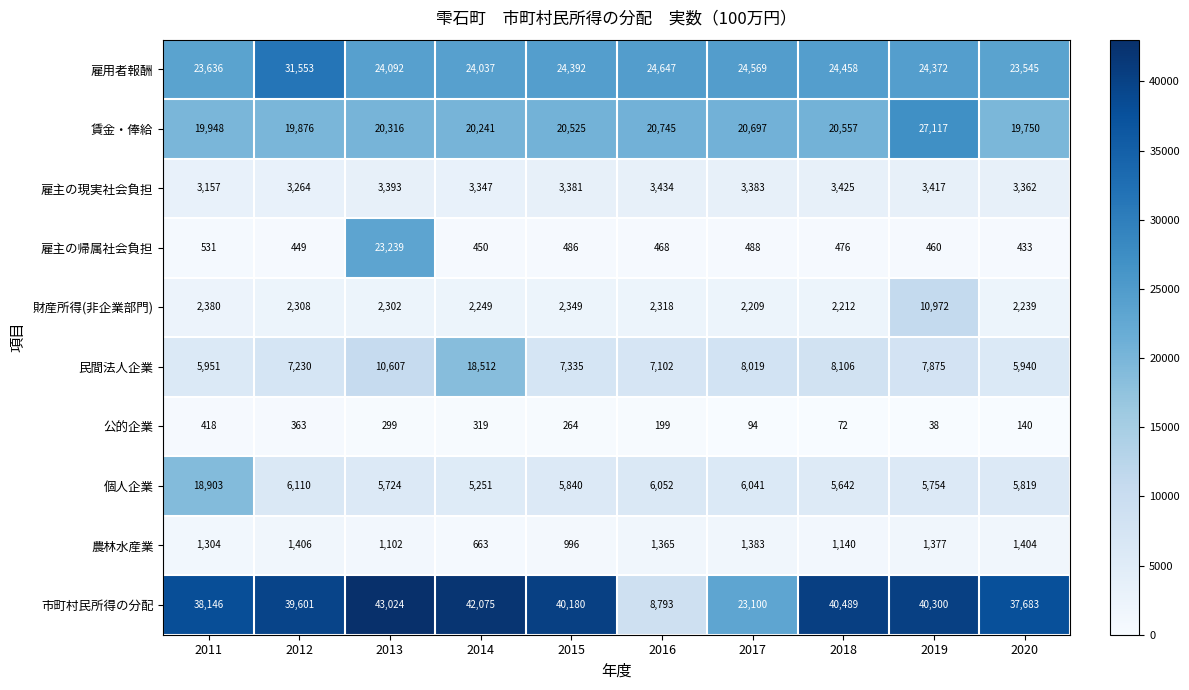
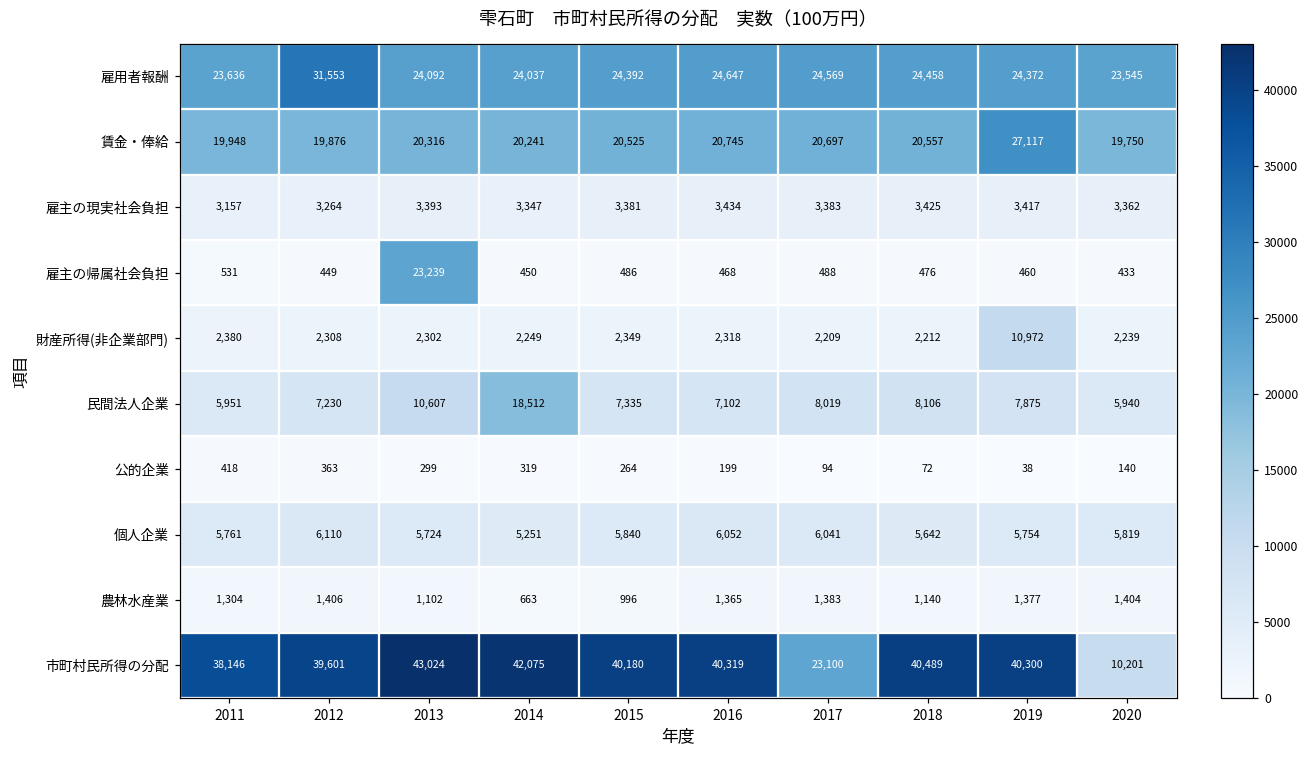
個人企業, 2011: 18,903 -> 5,761
市町村民所得の分配, 2016: 8,793 -> 40,319
市町村民所得の分配, 2020: 37,683 -> 10,201
